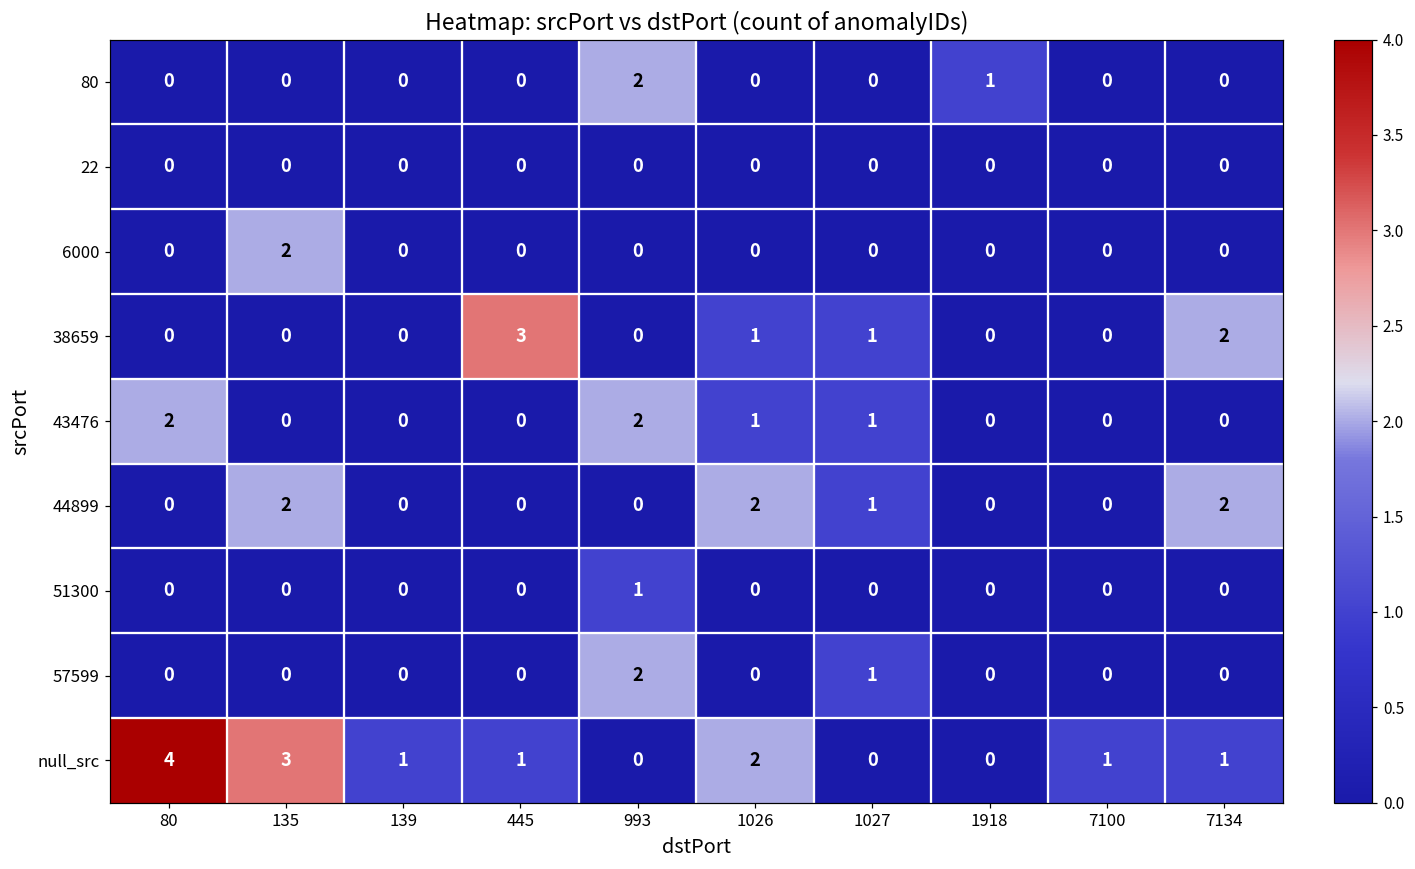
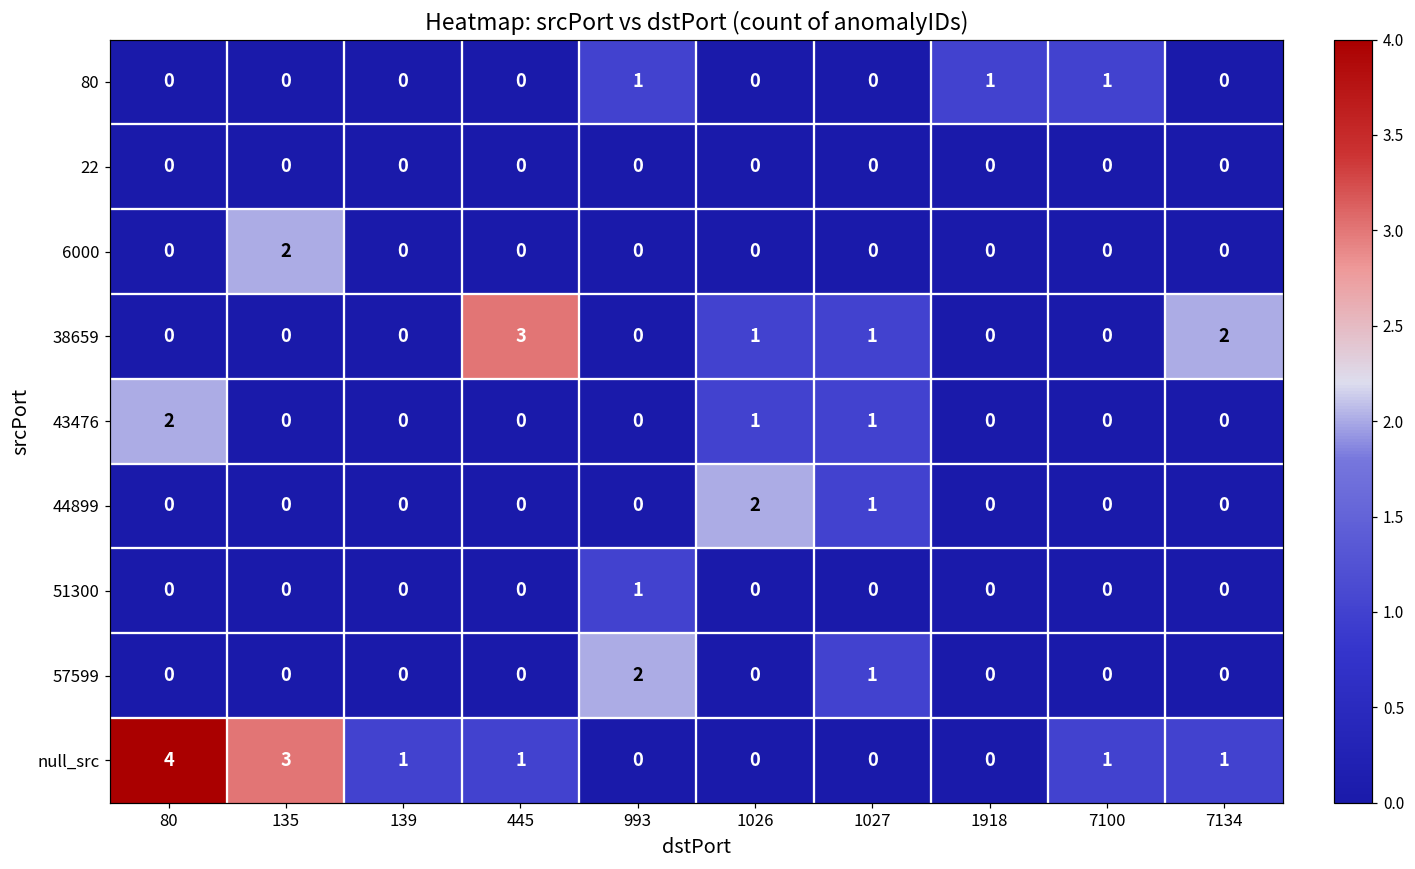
80, 993: 2 -> 1
80, 7100: 0 -> 1
43476, 993: 2 -> 0
44899, 135: 2 -> 0
44899, 7134: 2 -> 0
null_src, 1026: 2 -> 0
